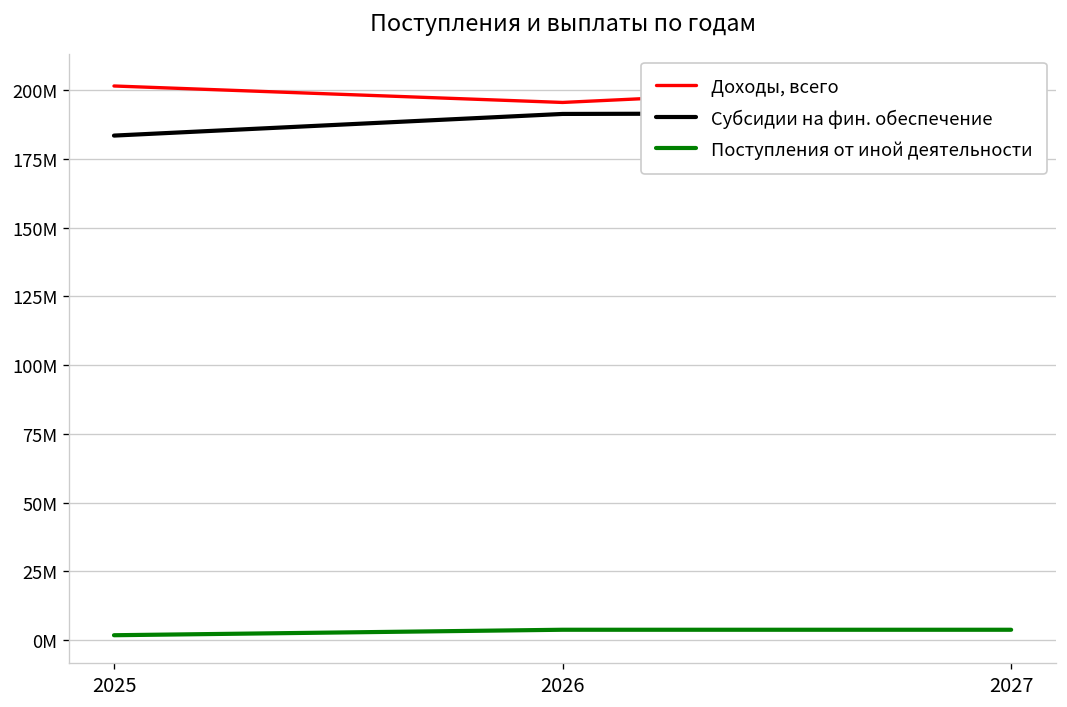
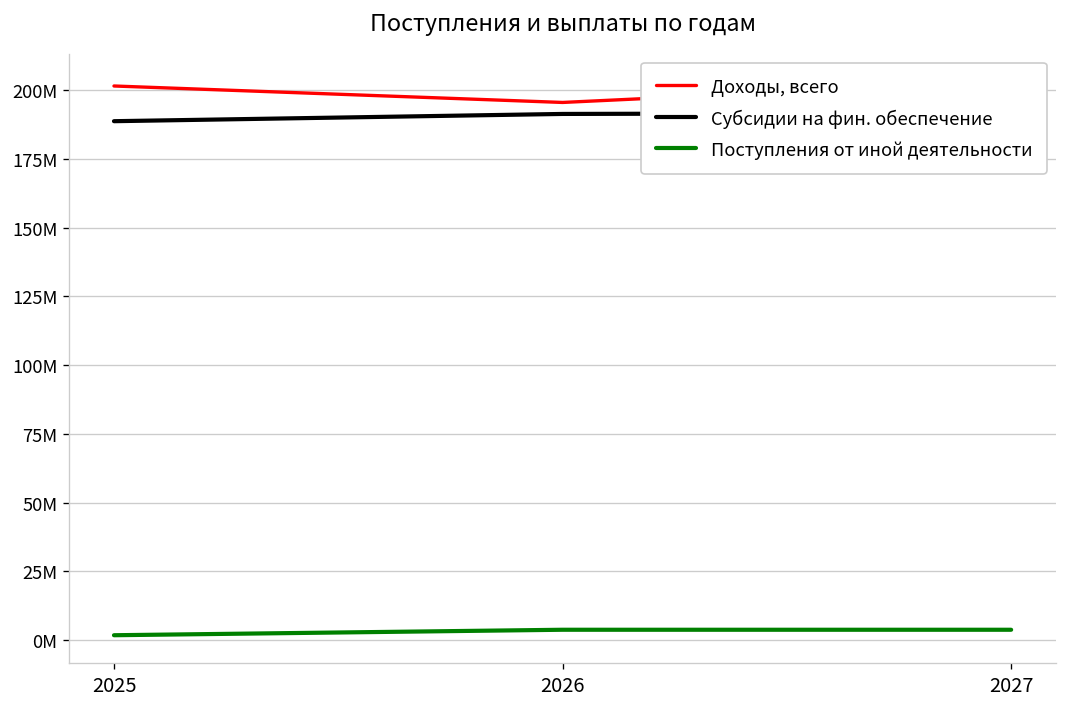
Субсидии на фин. обеспечение, 2025: 184000000 -> 189000000
